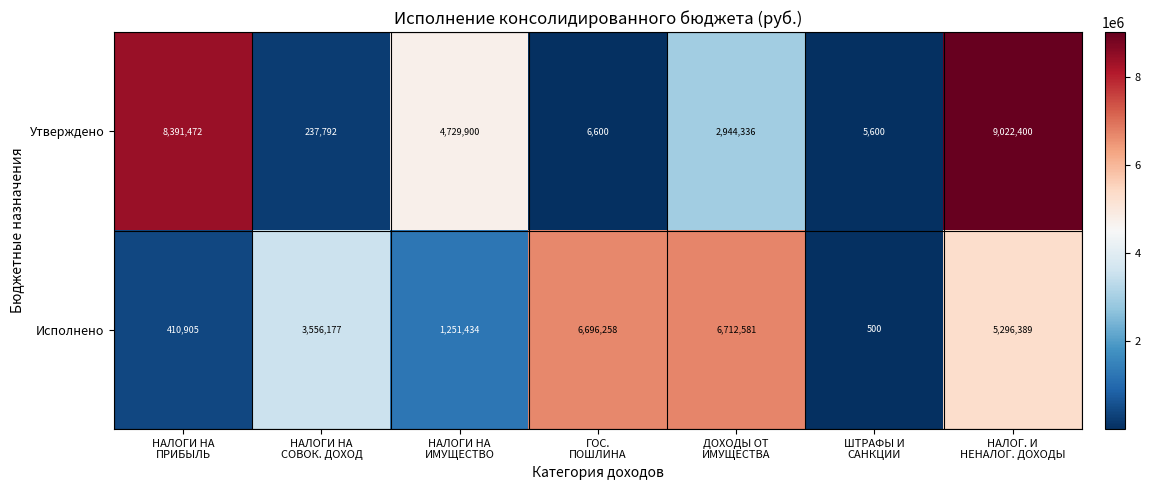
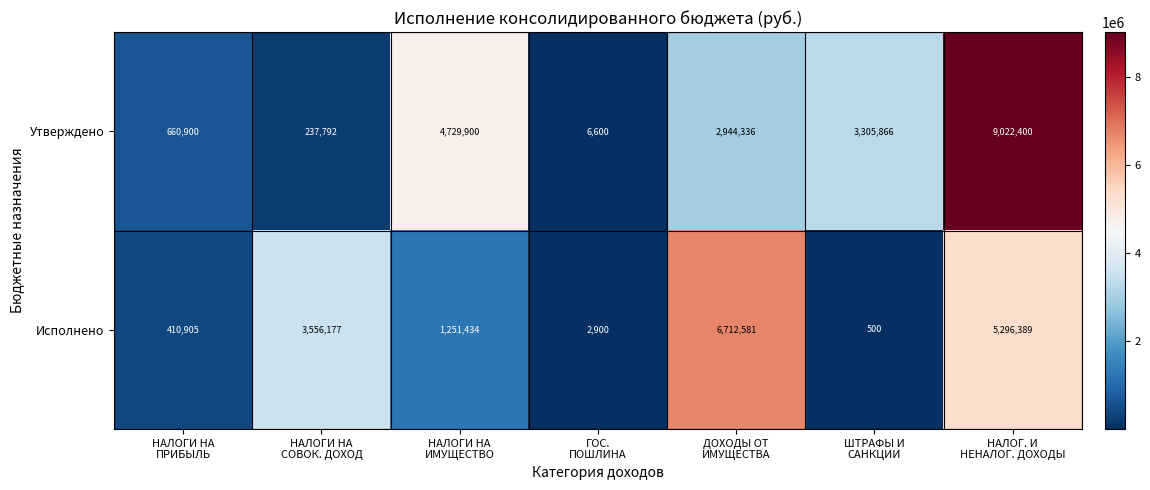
Утверждено, НАЛОГИ НА ПРИБЫЛЬ: 8,391,472 -> 660,900
Утверждено, ШТРАФЫ И САНКЦИИ: 5,600 -> 3,305,866
Исполнено, ГОС. ПОШЛИНА: 6,696,258 -> 2,900
